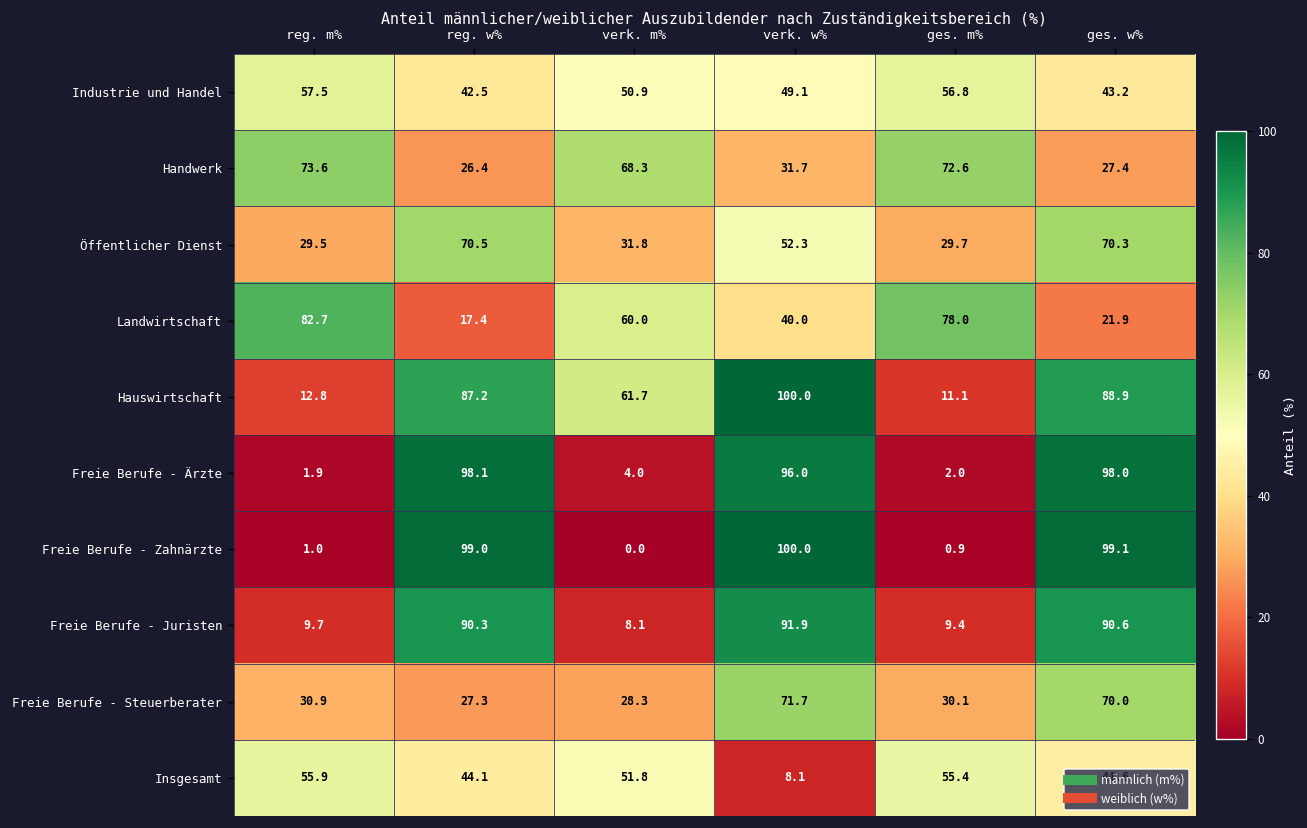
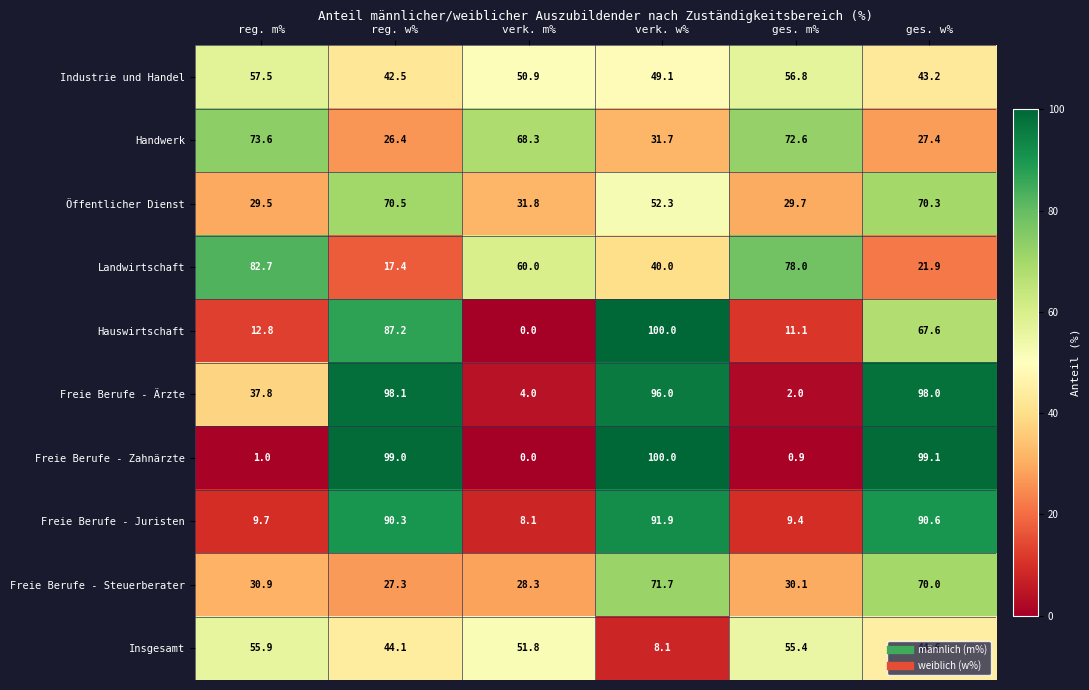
Hauswirtschaft, verk. m%: 61.7 -> 0.0
Hauswirtschaft, ges. w%: 88.9 -> 67.6
Freie Berufe - Ärzte, reg. m%: 1.9 -> 37.8
